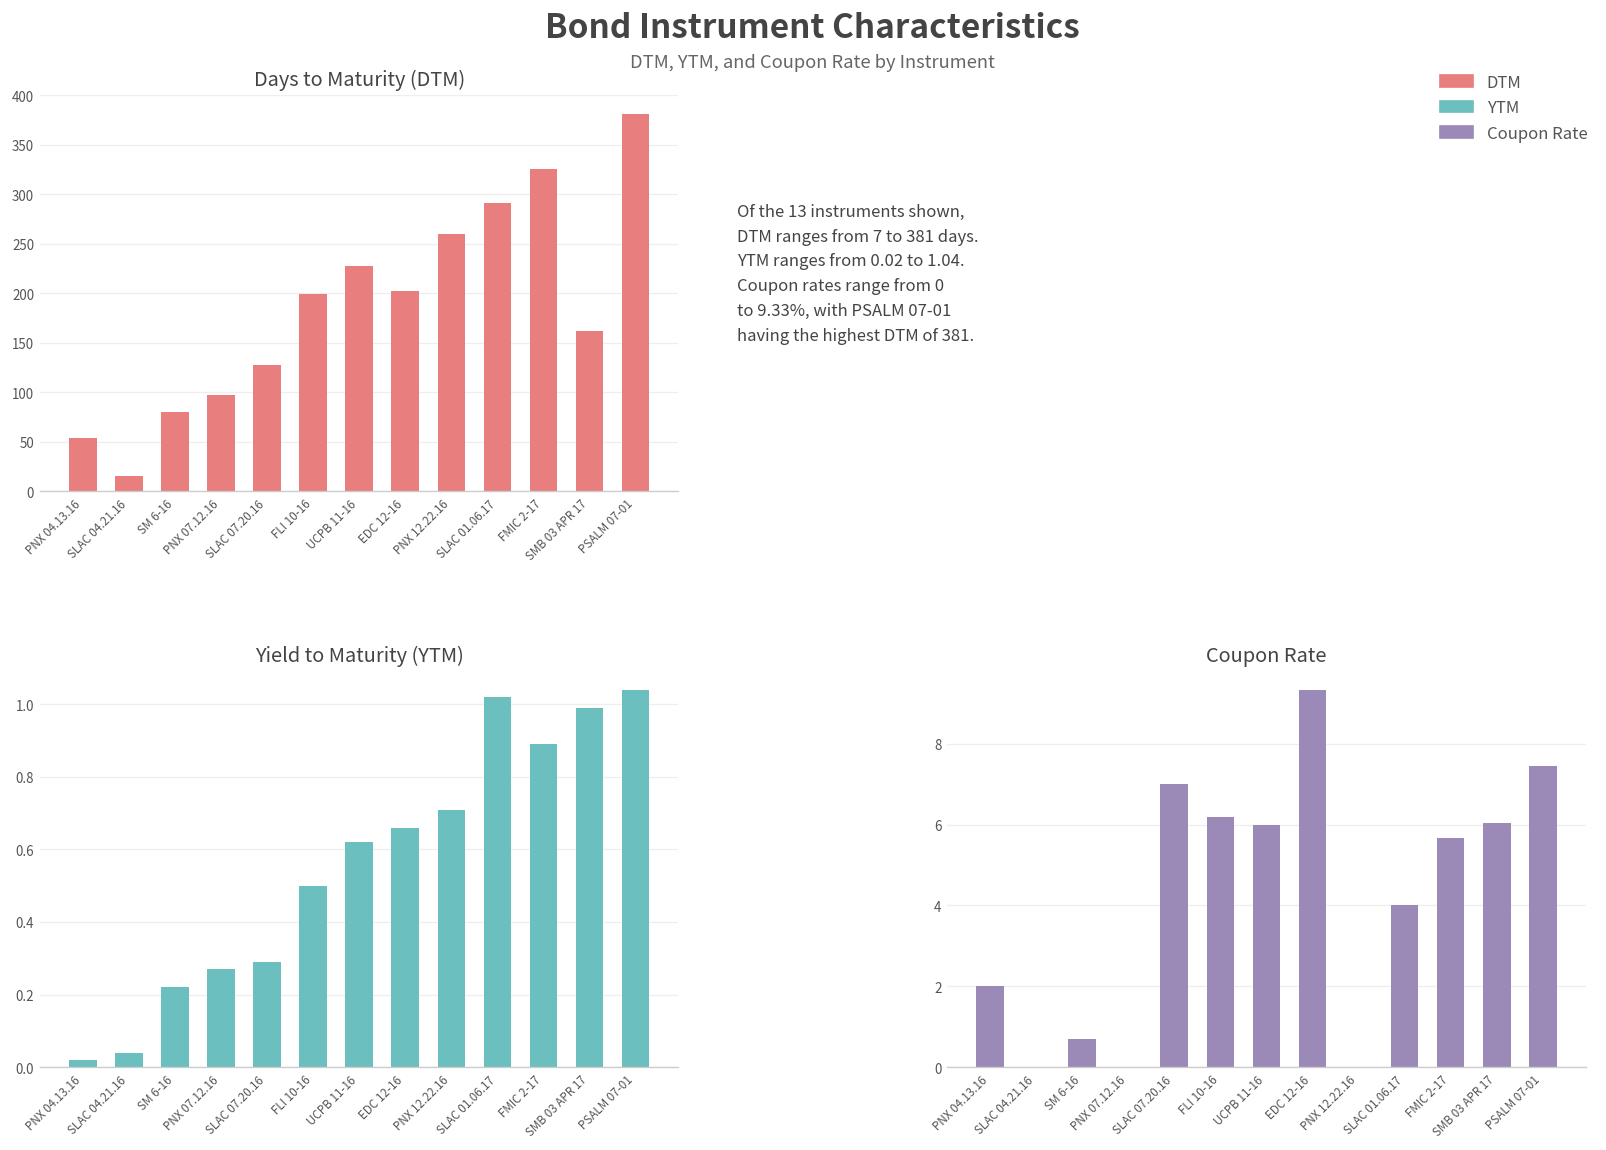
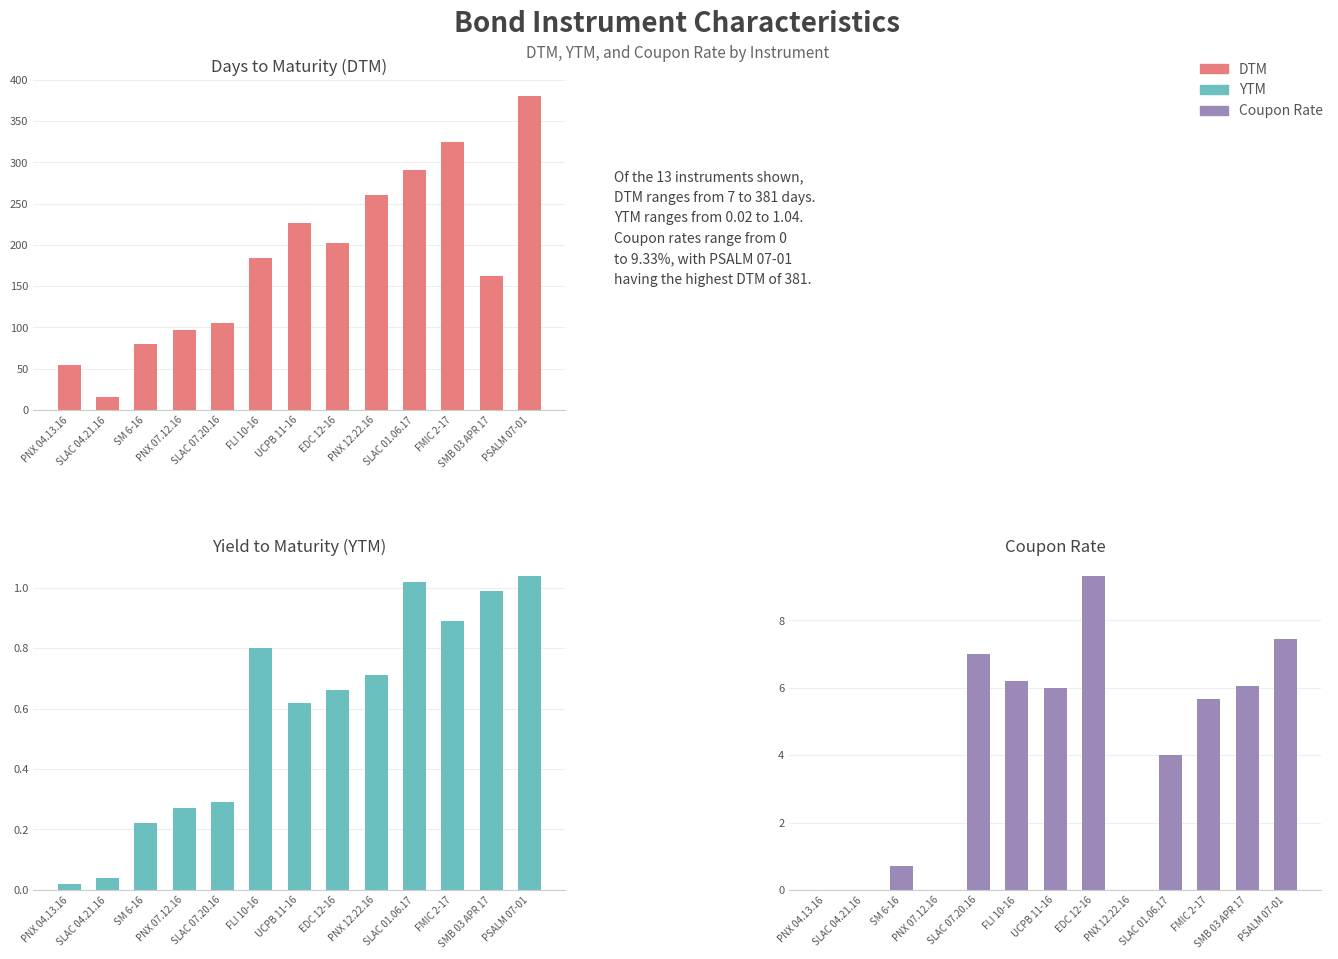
Days to Maturity (DTM), SLAC 07.20.16: 130 -> 110
Days to Maturity (DTM), FLI 10-16: 200 -> 180
Yield to Maturity (YTM), FLI 10-16: 0.5 -> 0.8
Coupon Rate, PNX 04.13.16: 2 -> 0
